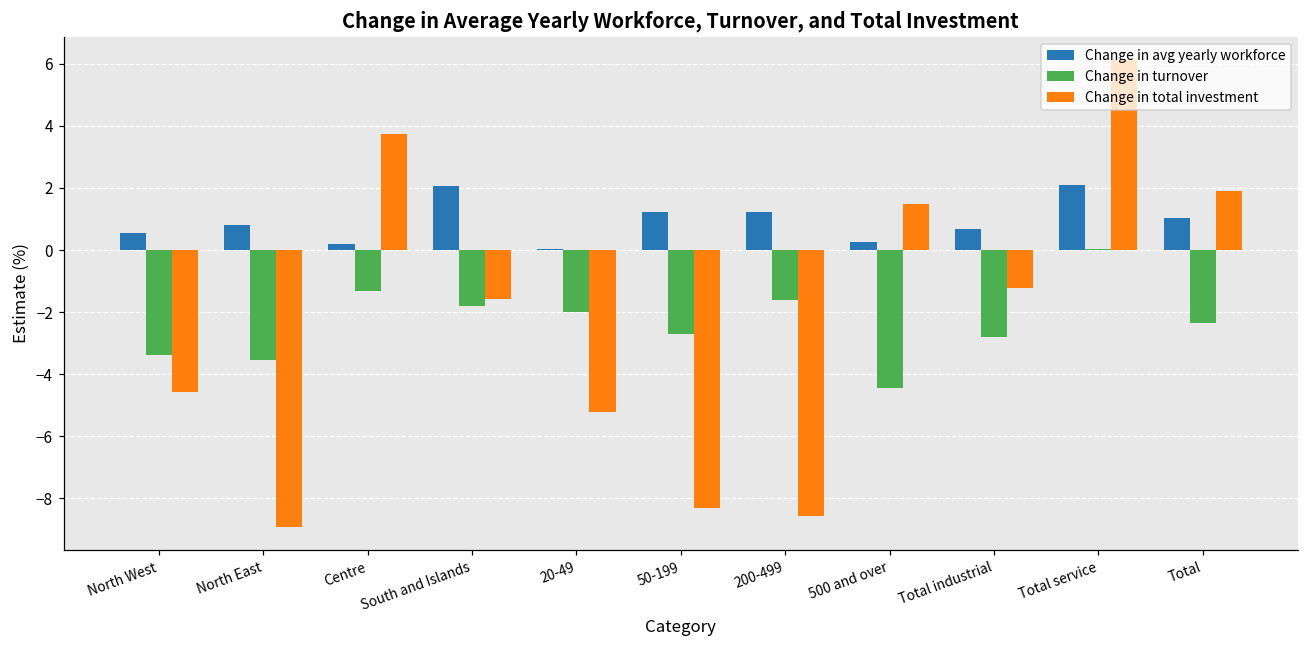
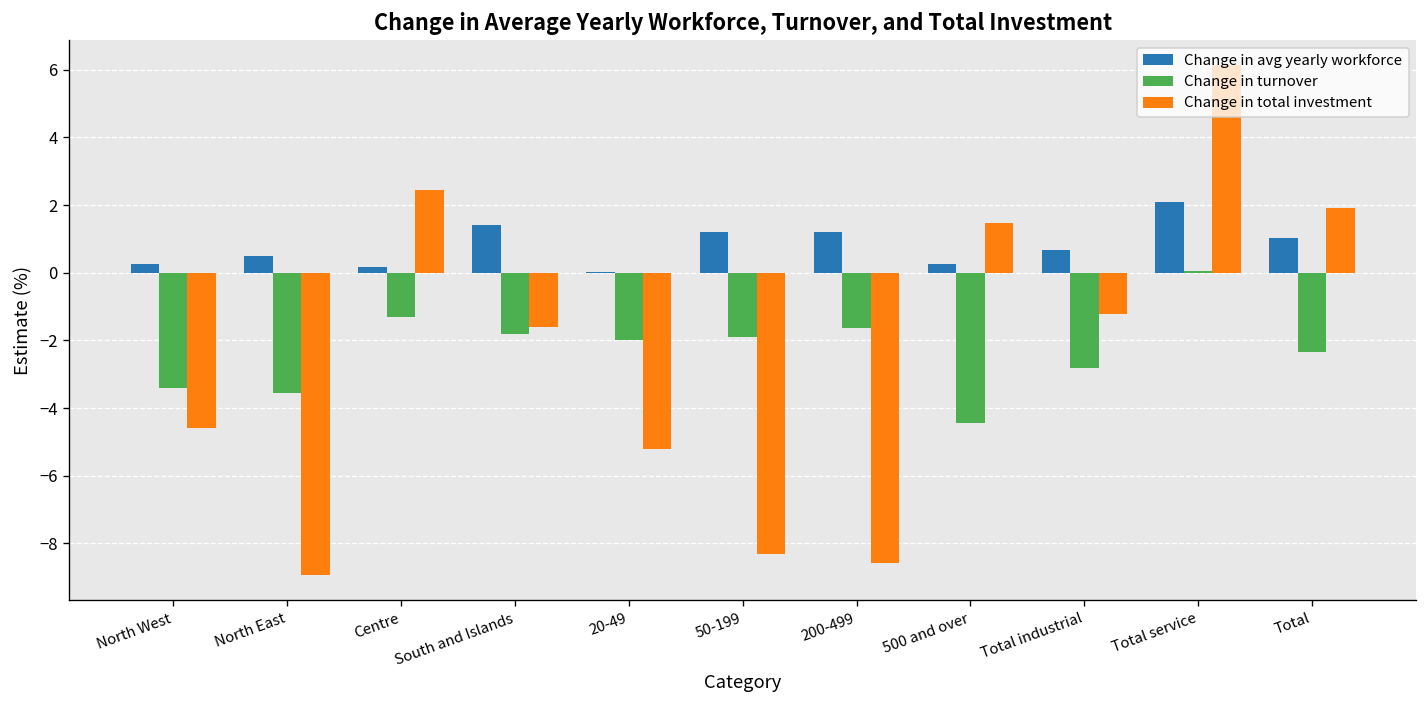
Change in avg yearly workforce, North West: 0.6 -> 0.2
Change in avg yearly workforce, North East: 0.8 -> 0.5
Change in total investment, Centre: 3.8 -> 2.4
Change in avg yearly workforce, South and Islands: 2.1 -> 1.4
Change in turnover, 50-199: -2.7 -> -1.9
